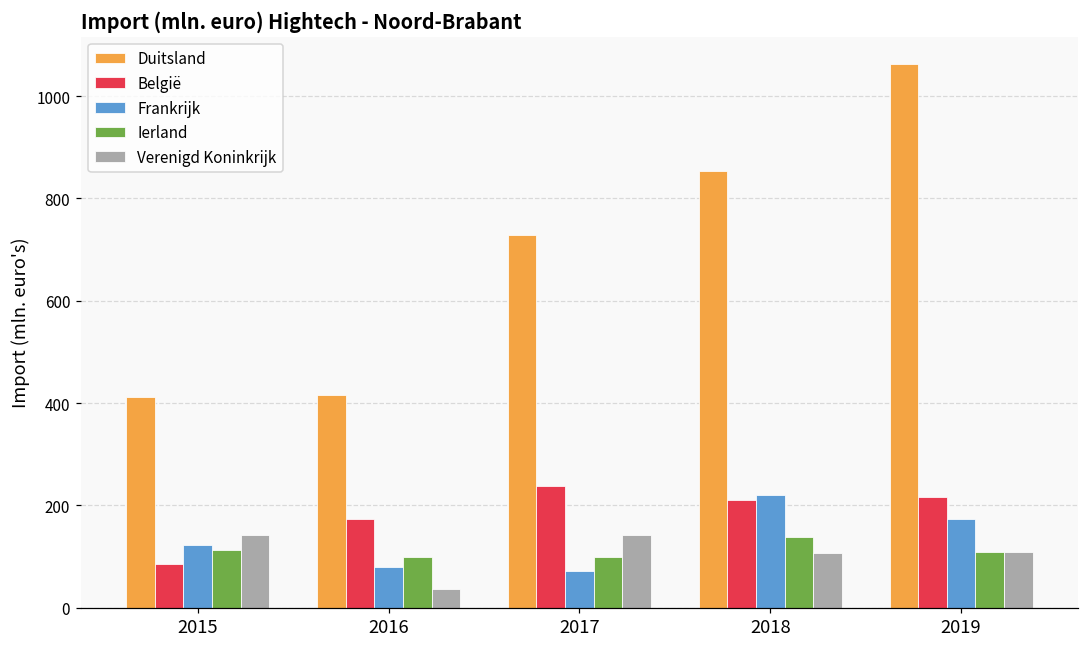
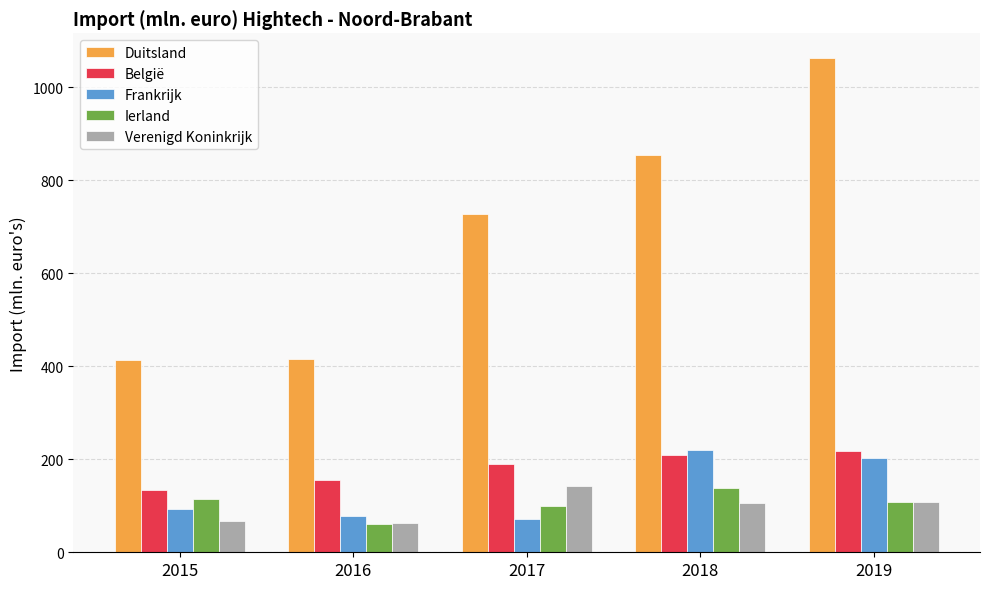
België, 2015: 80 -> 130
Frankrijk, 2015: 120 -> 90
Verenigd Koninkrijk, 2015: 140 -> 70
België, 2016: 170 -> 150
Ierland, 2016: 100 -> 60
Verenigd Koninkrijk, 2016: 40 -> 60
België, 2017: 240 -> 190
Frankrijk, 2019: 170 -> 200
